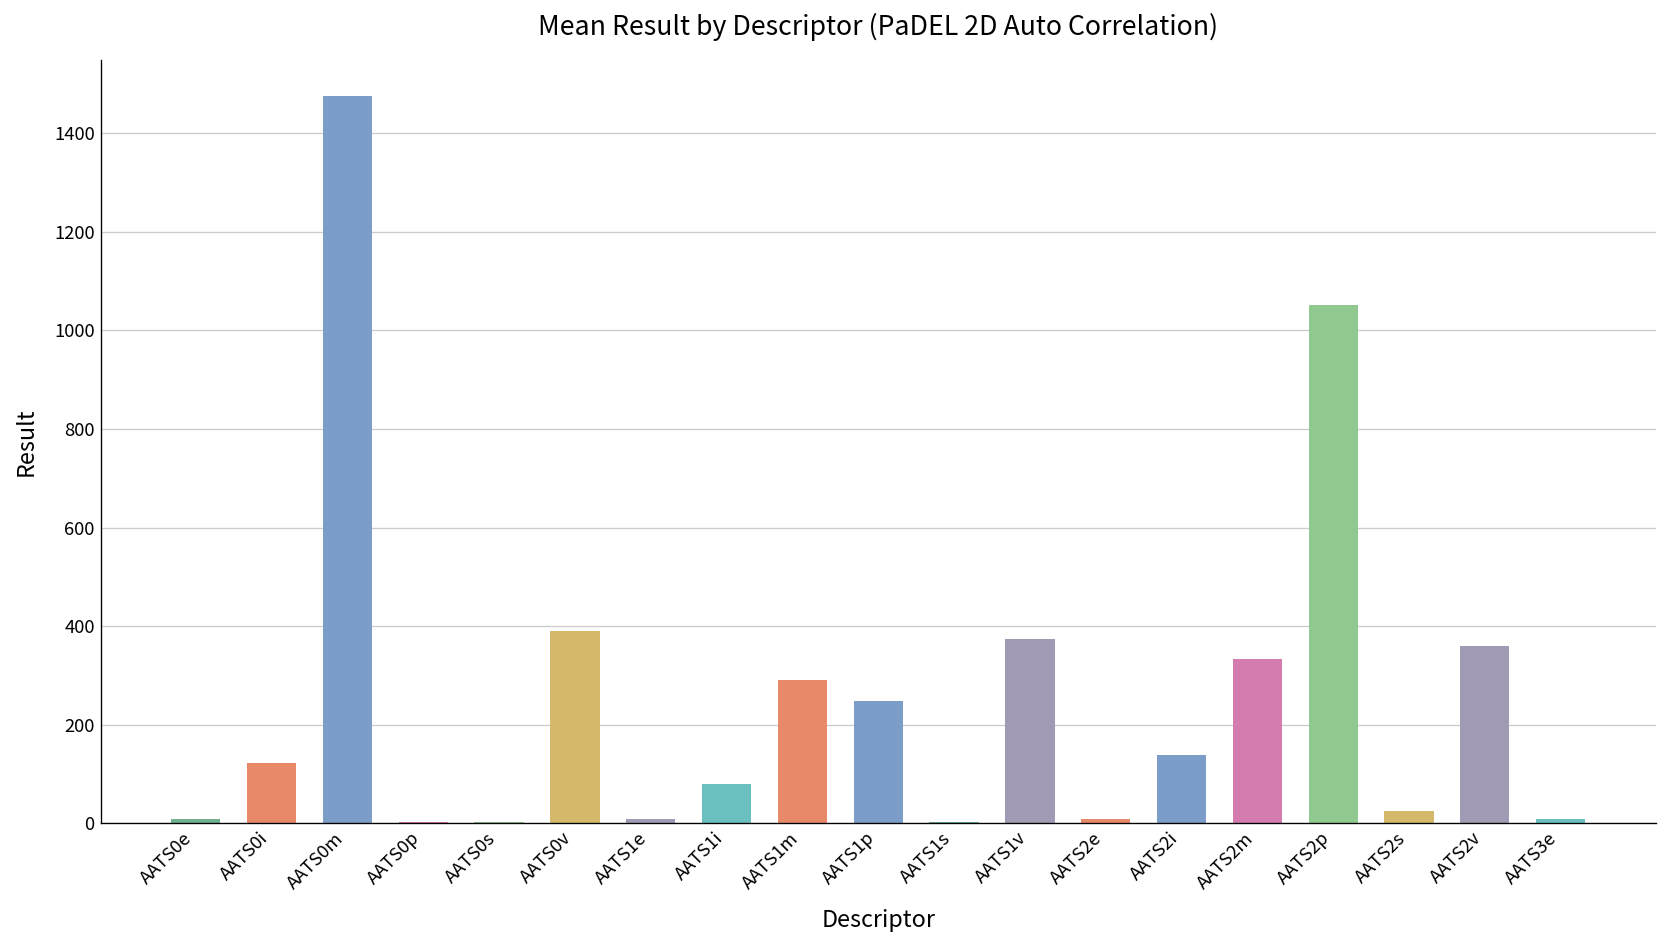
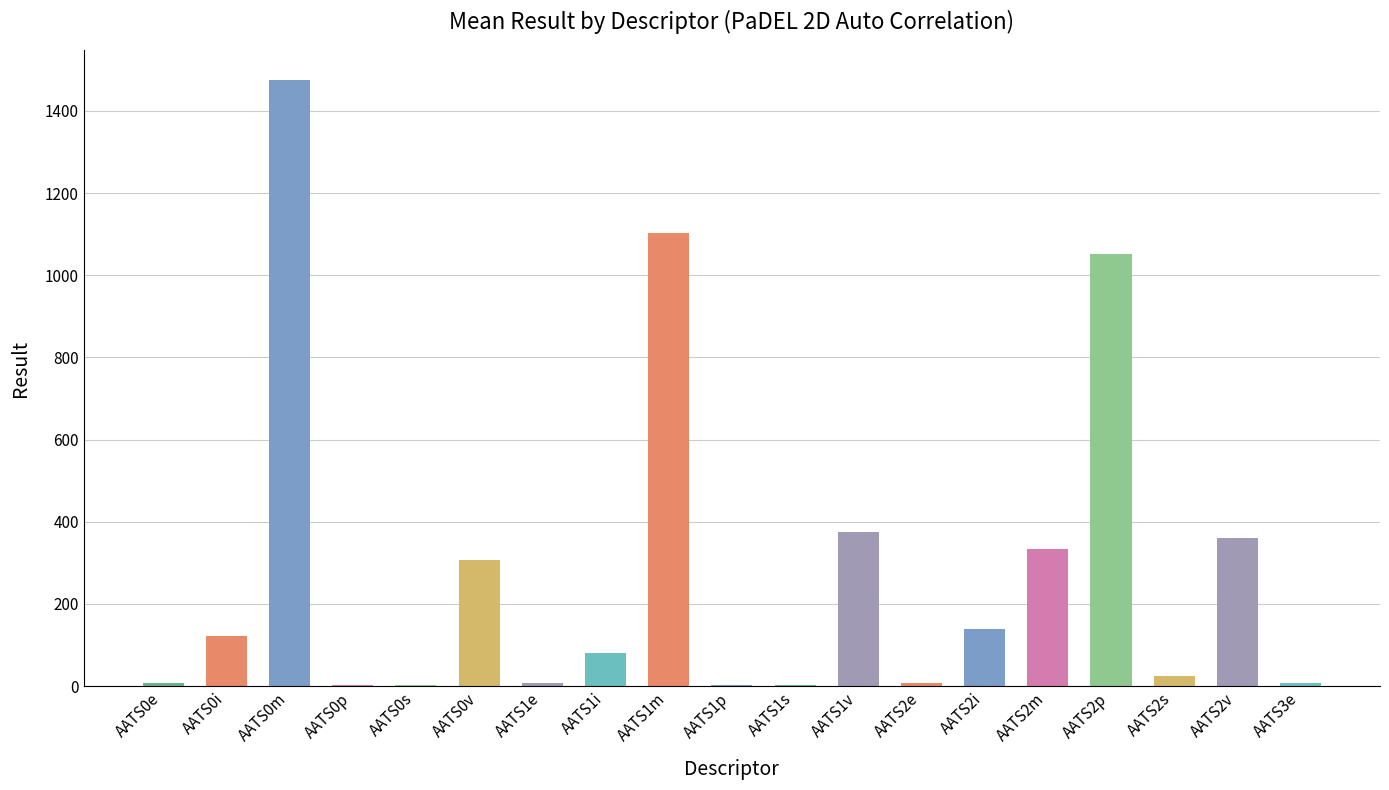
AATS0v: 390 -> 310
AATS1m: 290 -> 1100
AATS1p: 250 -> 0
